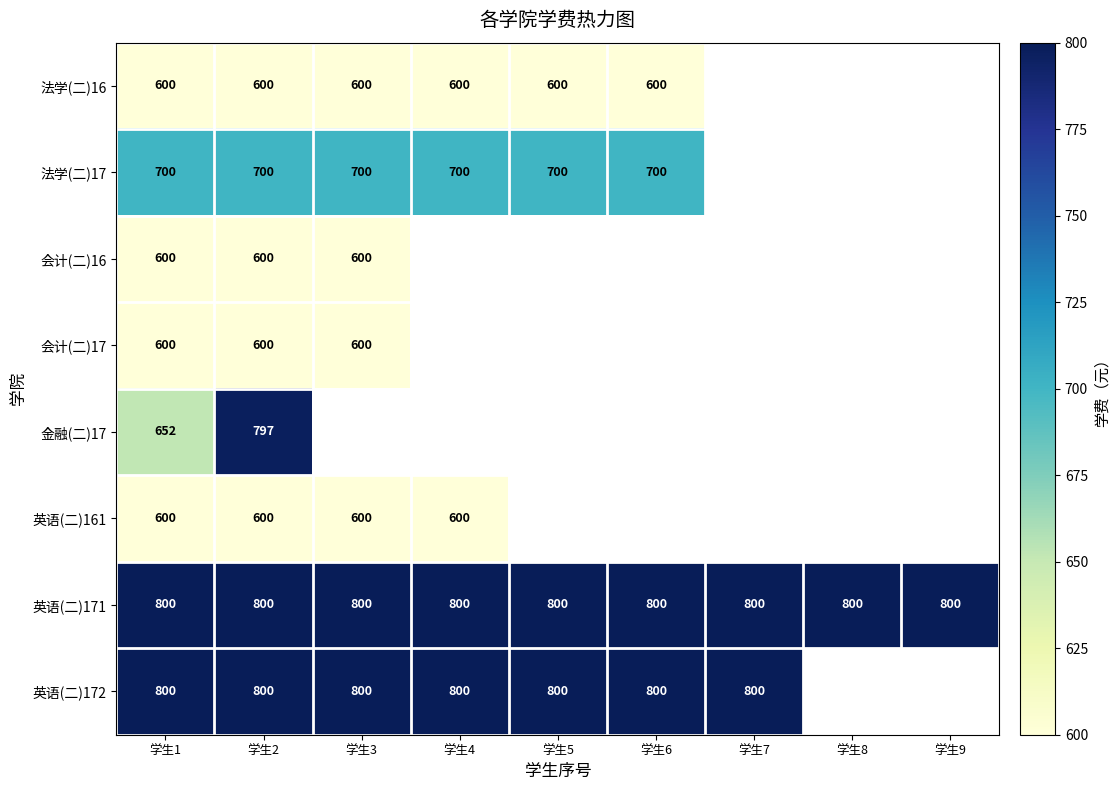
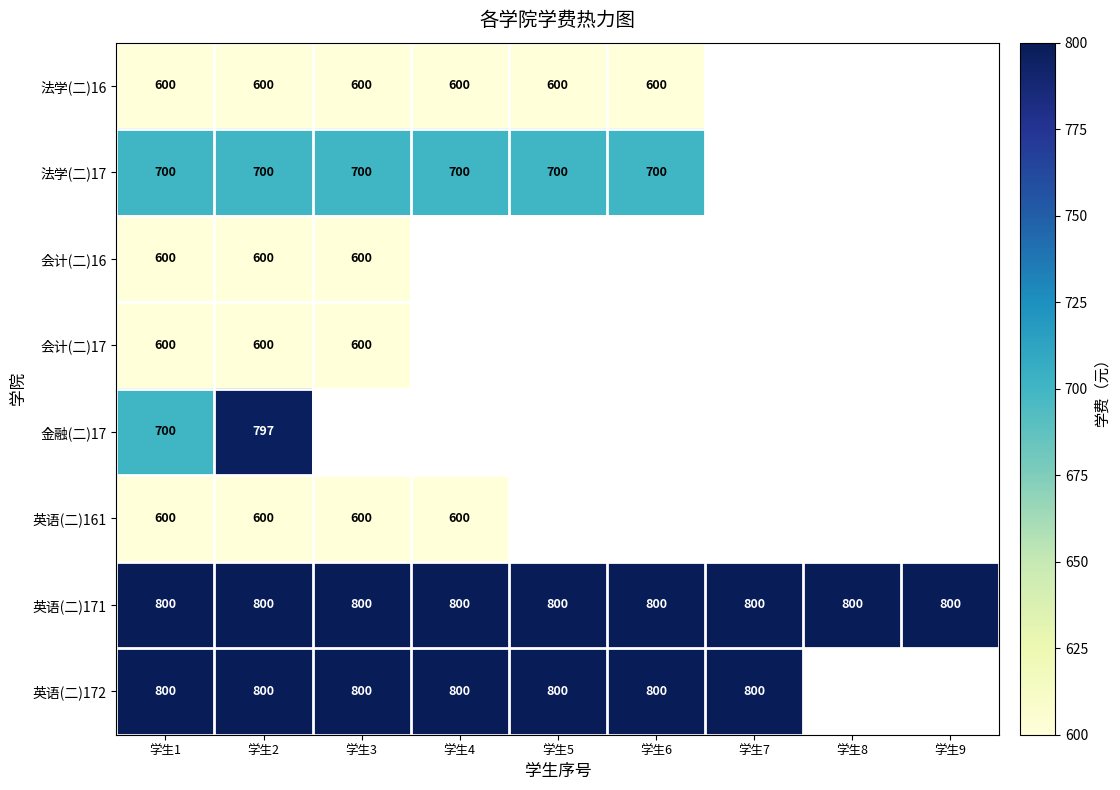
金融(二)17, 学生1: 652 -> 700
